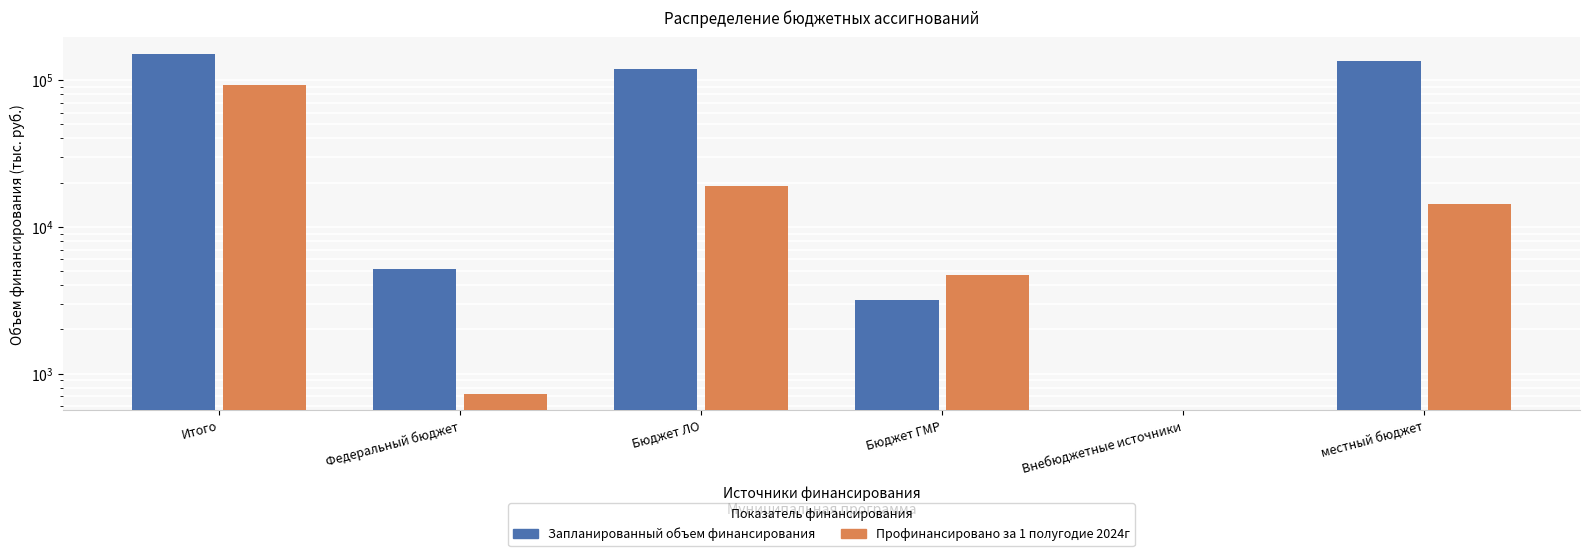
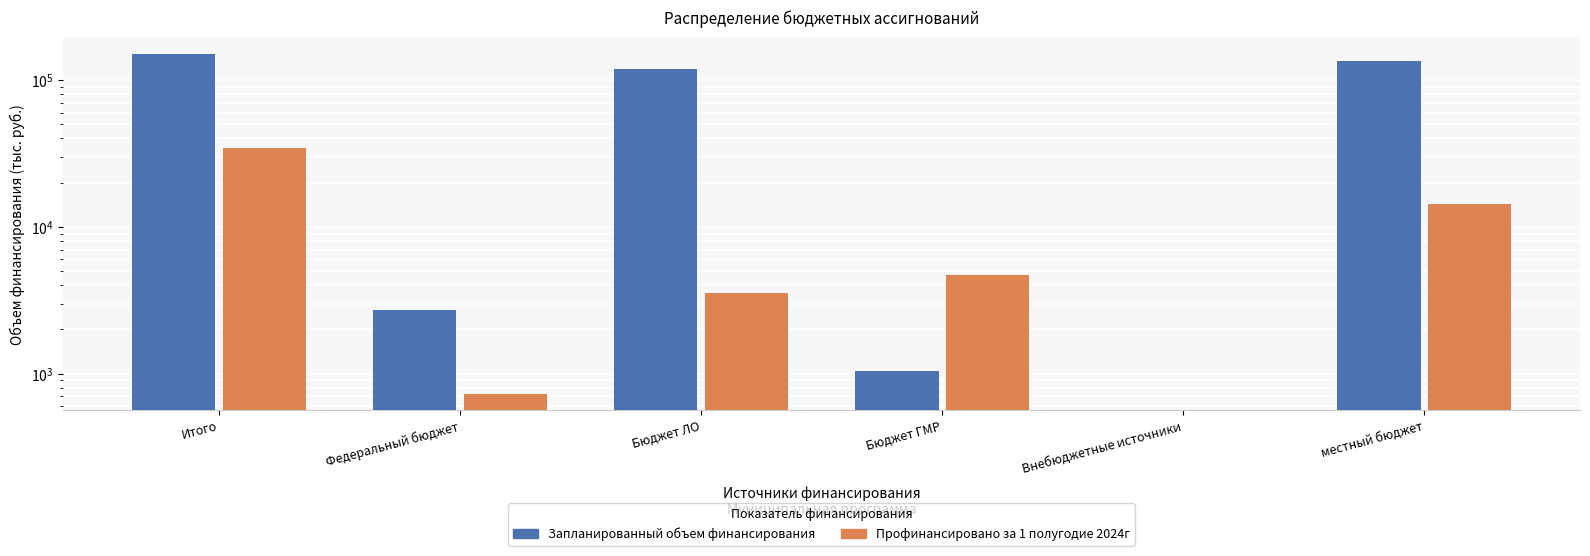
Профинансировано за 1 полугодие 2024г, Итого: 90000 -> 35000
Запланированный объем финансирования, Федеральный бюджет: 5200 -> 2700
Профинансировано за 1 полугодие 2024г, Бюджет ЛО: 19000 -> 3600
Запланированный объем финансирования, Бюджет ГМР: 3100 -> 1000
